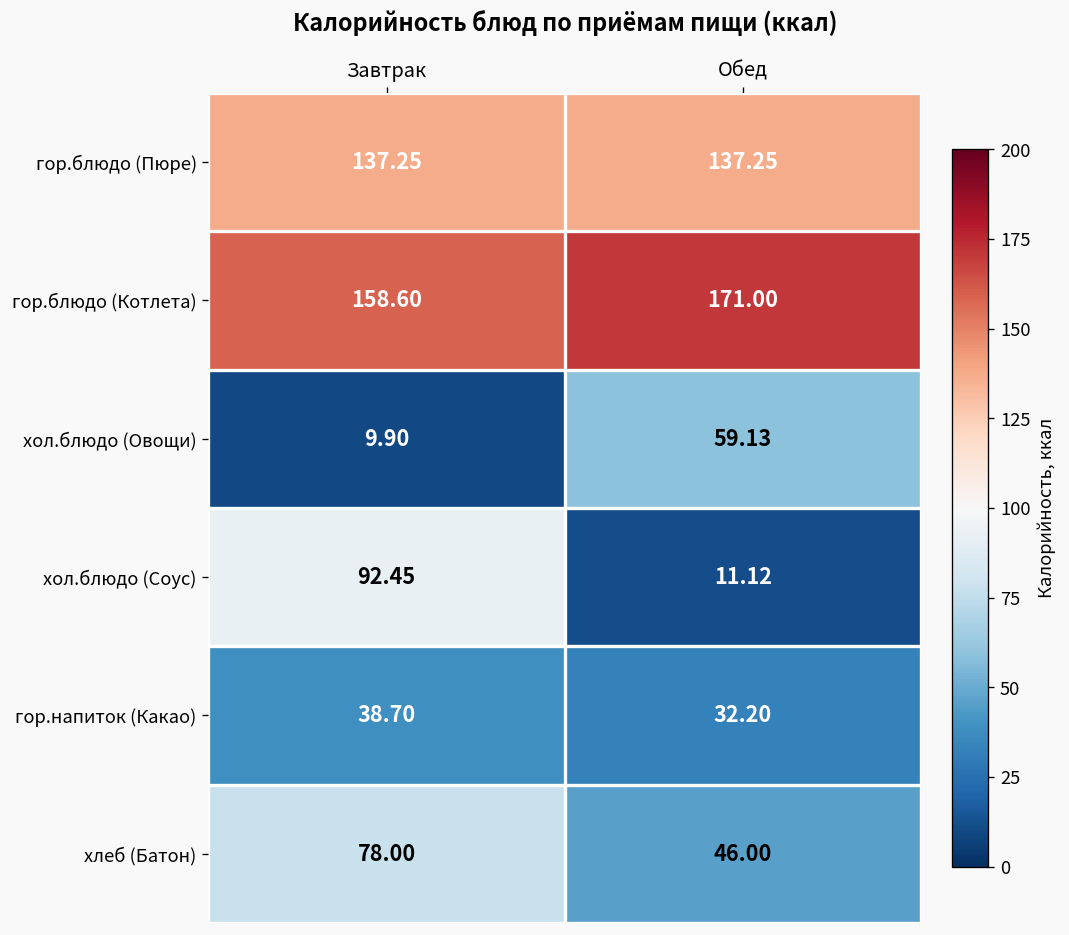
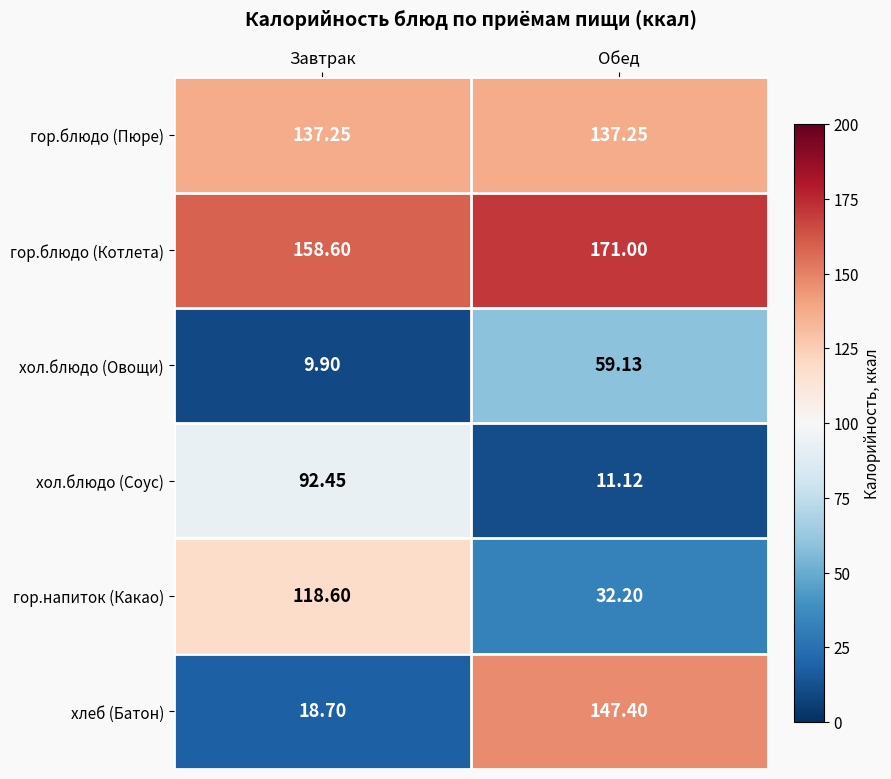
гор.напиток (Какао), Завтрак: 38.70 -> 118.60
хлеб (Батон), Завтрак: 78.00 -> 18.70
хлеб (Батон), Обед: 46.00 -> 147.40
